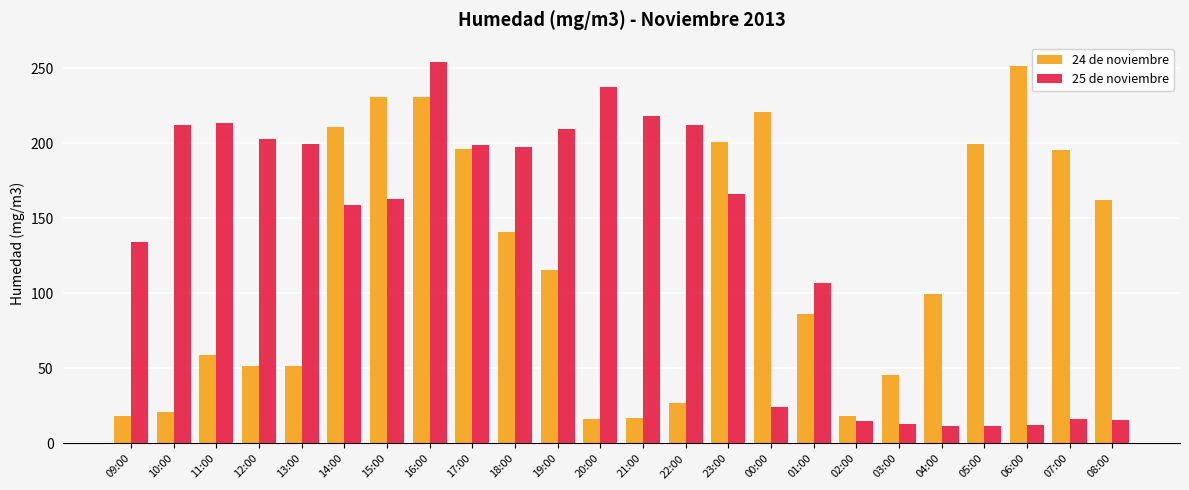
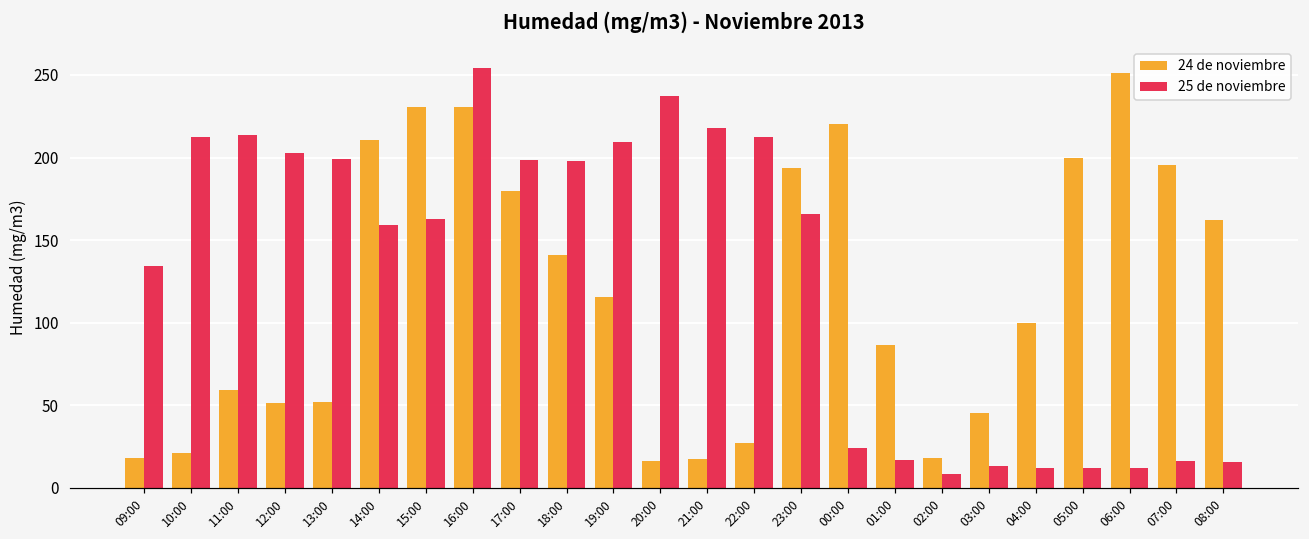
24 de noviembre, 17:00: 196 -> 180
24 de noviembre, 23:00: 201 -> 194
25 de noviembre, 01:00: 107 -> 17
25 de noviembre, 02:00: 15 -> 8
